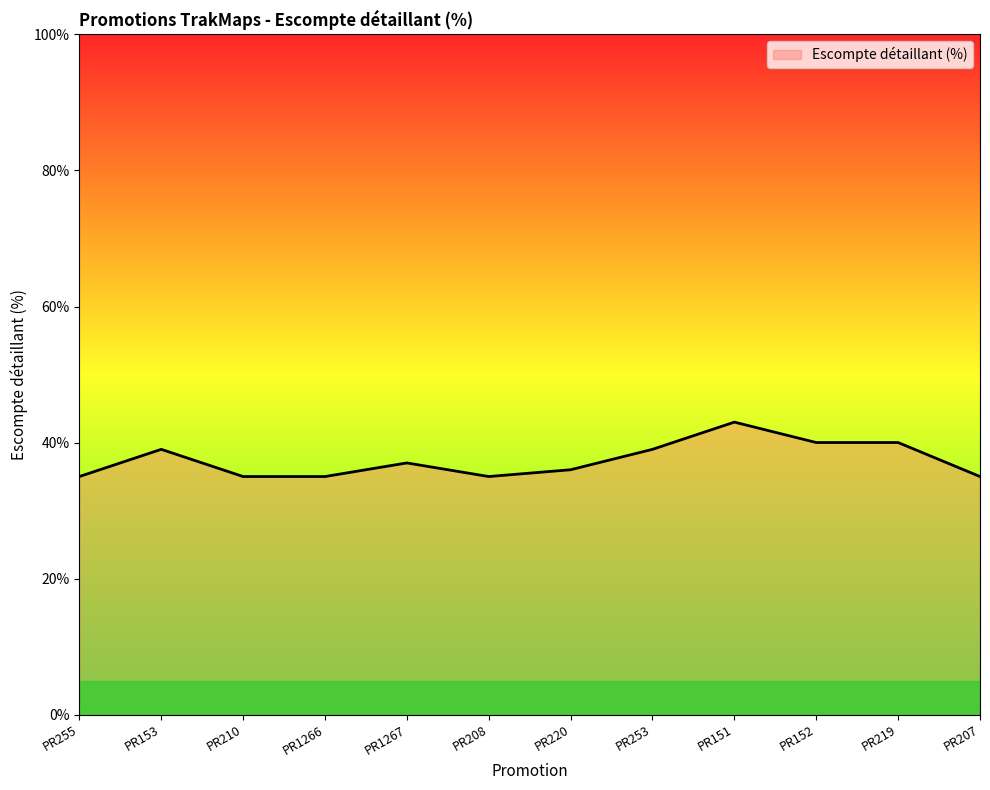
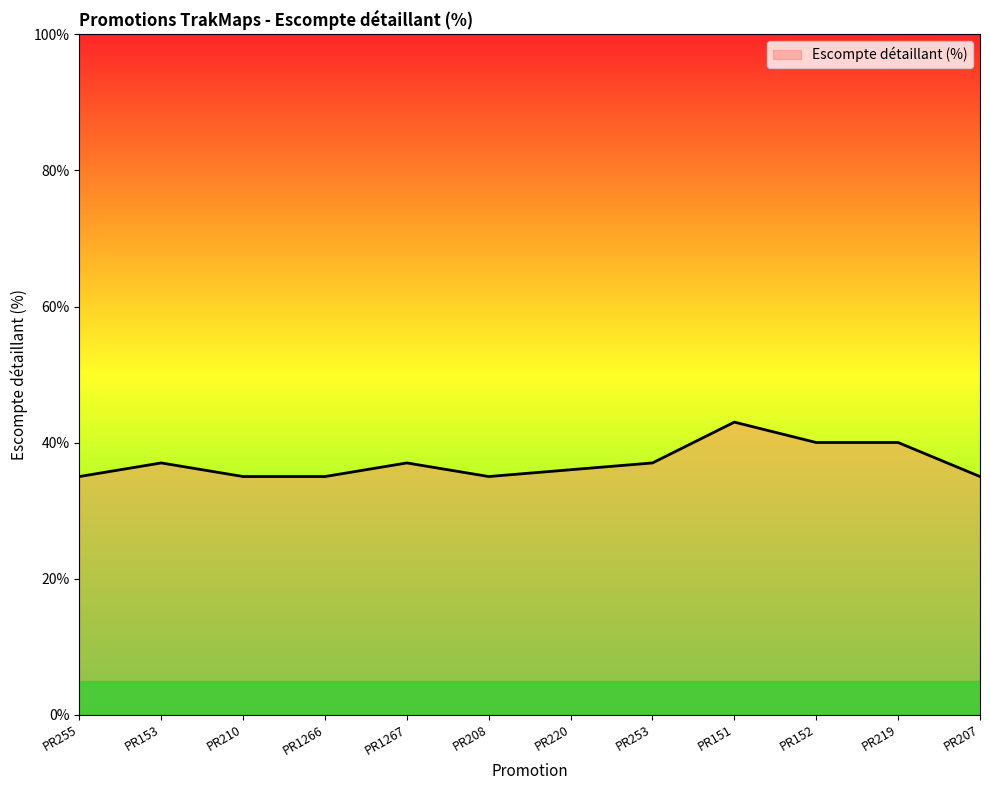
PR153: 39% -> 37%
PR253: 39% -> 37%
